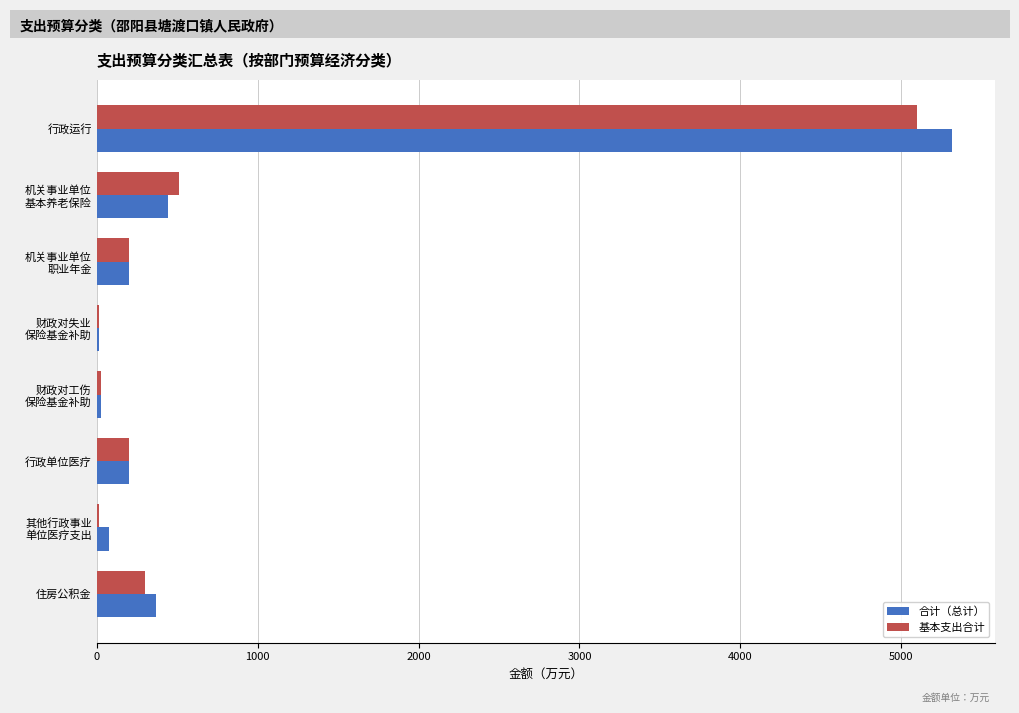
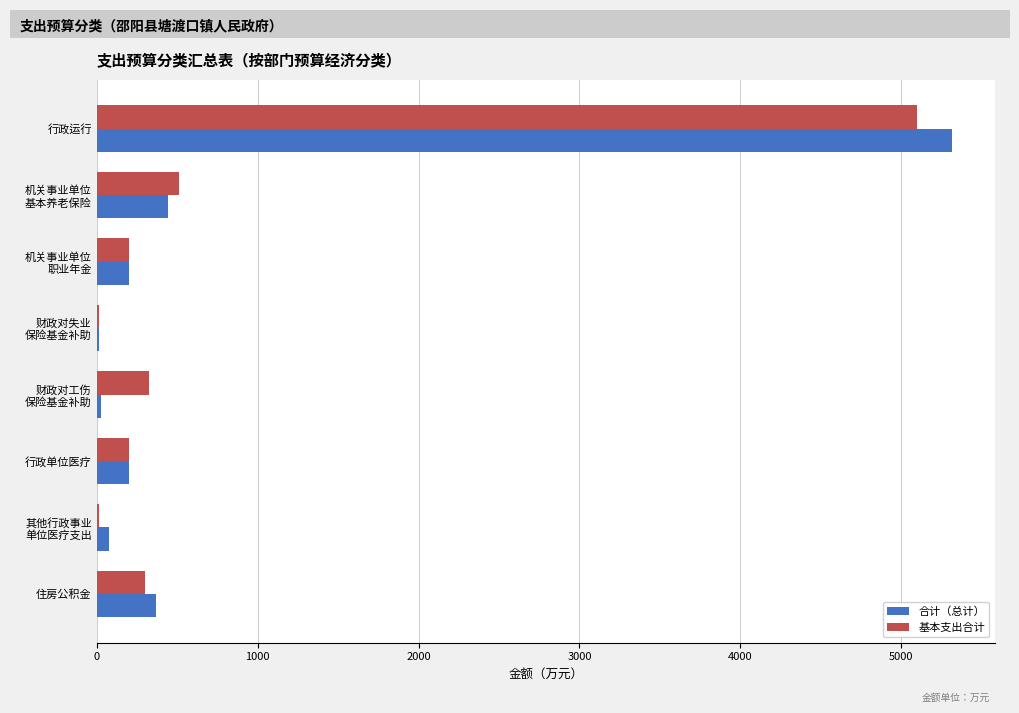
基本支出合计, 财政对工伤 保险基金补助: 30 -> 330
